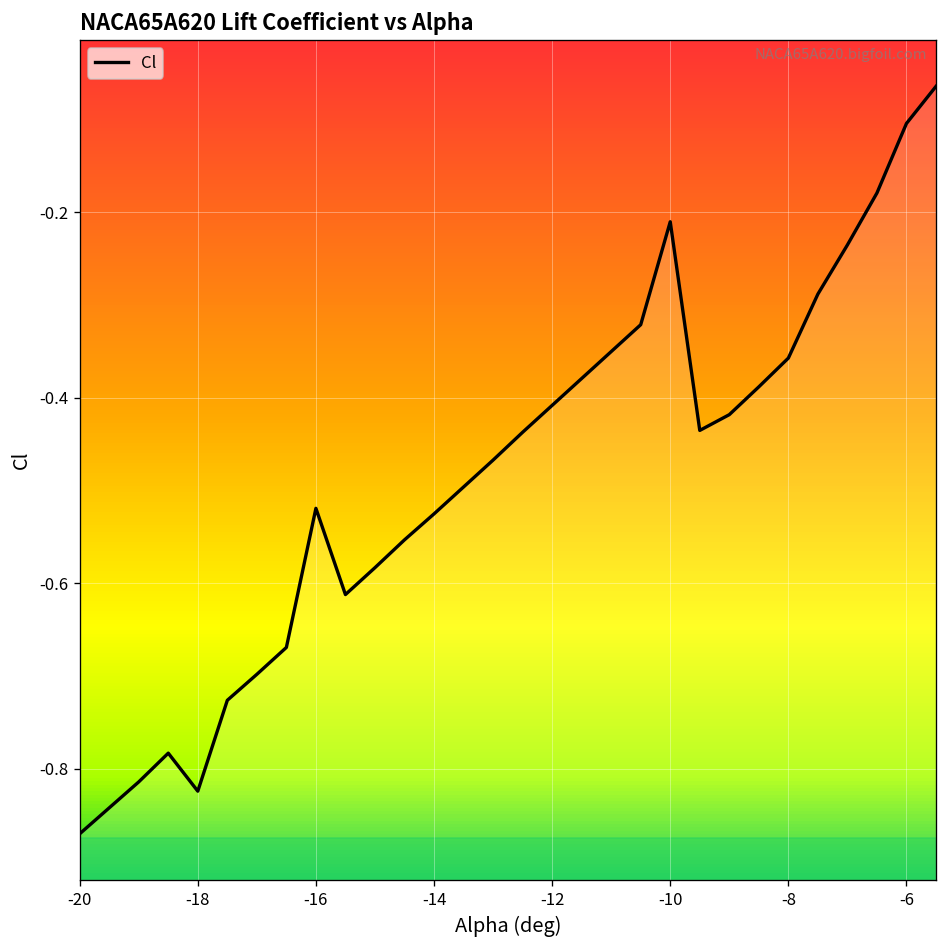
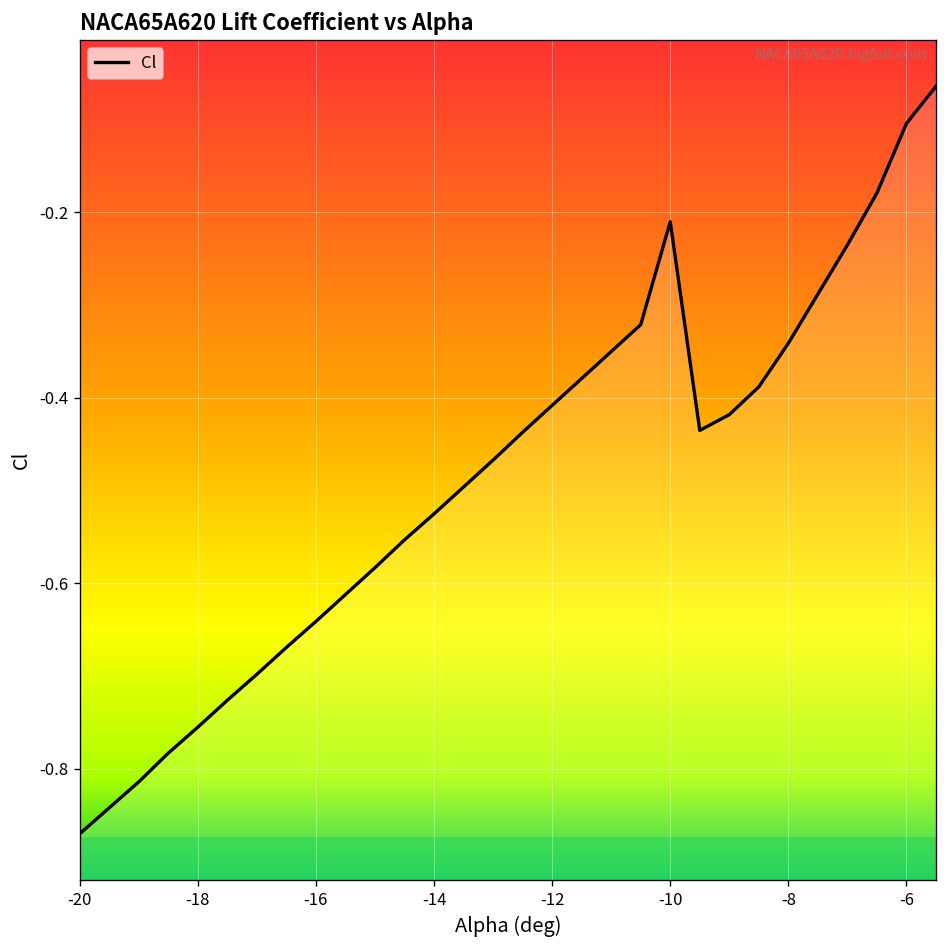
-18: -0.82 -> -0.76
-16: -0.52 -> -0.64
-8: -0.36 -> -0.34
